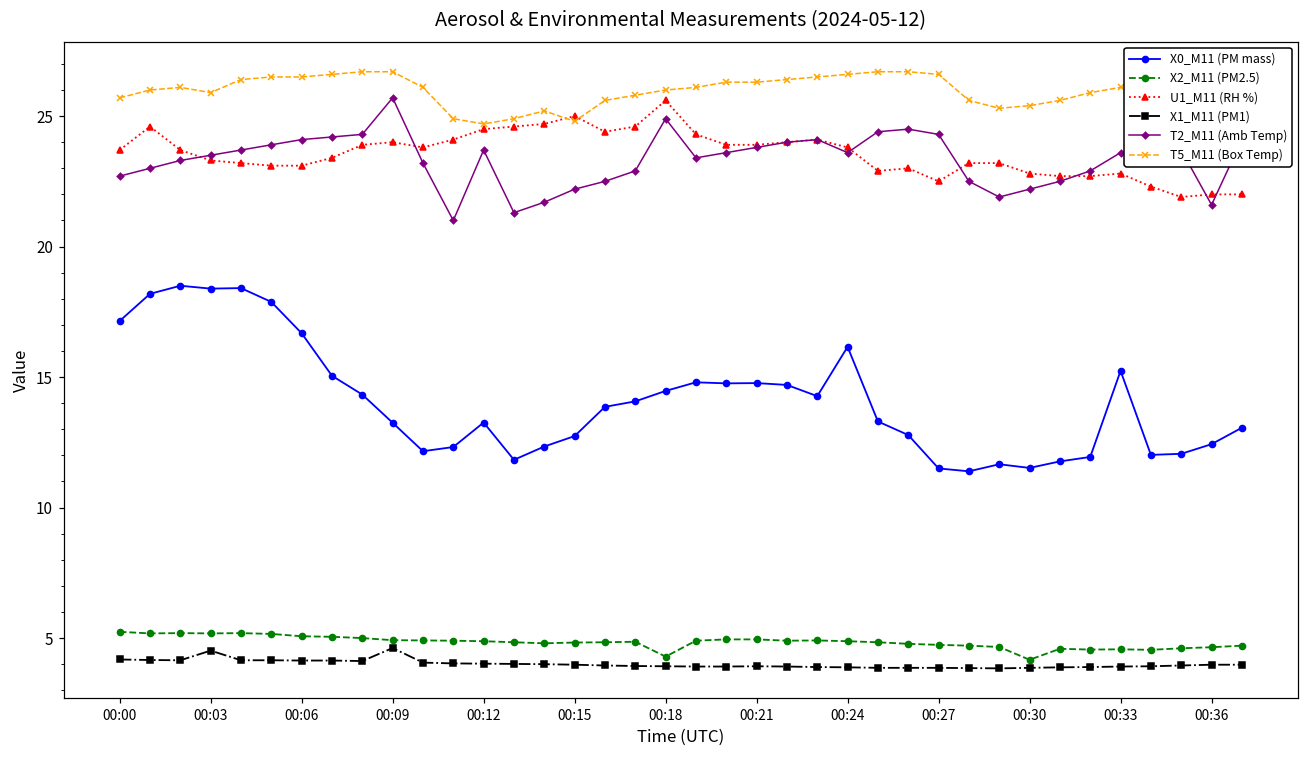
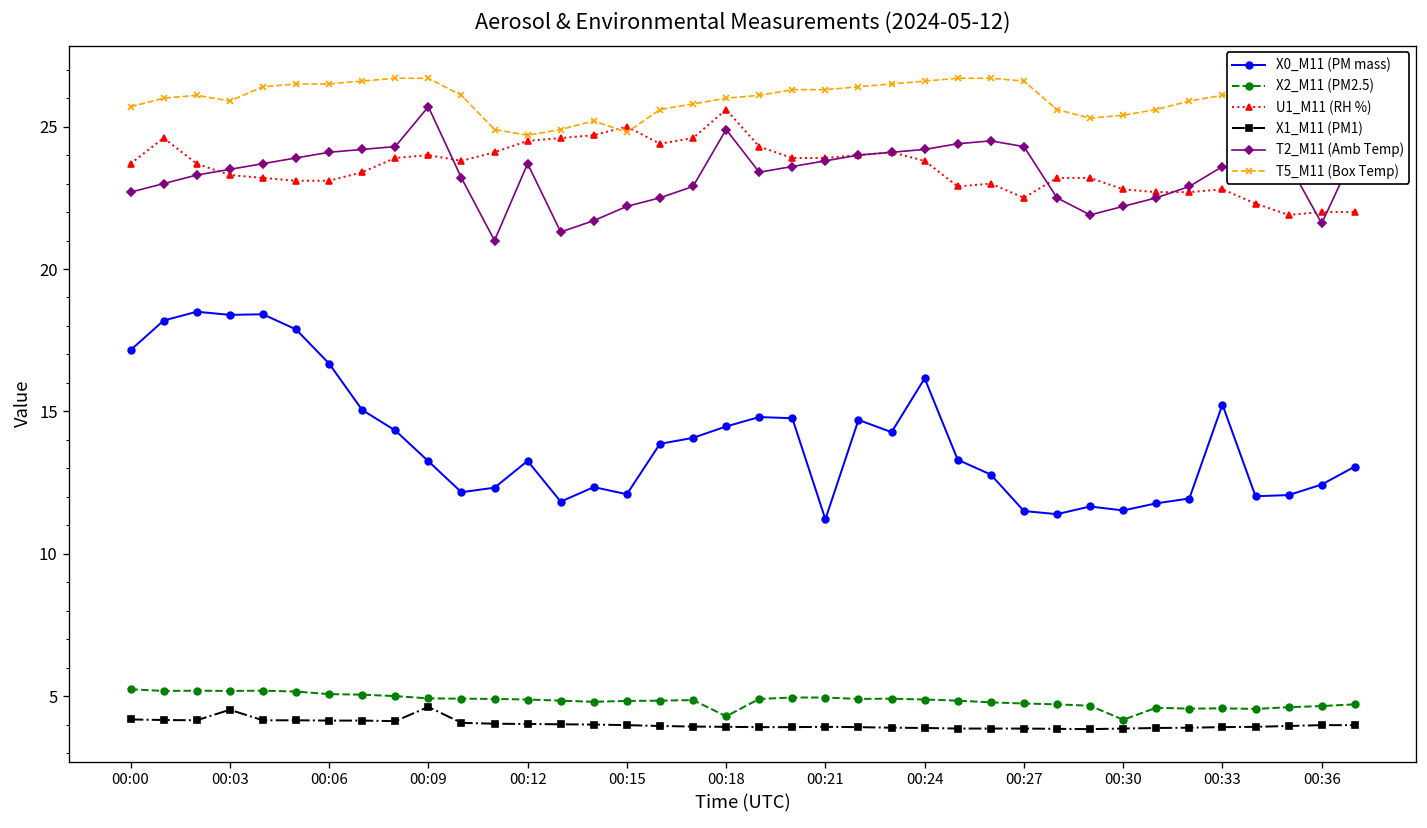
X0_M11 (PM mass), 00:15: 12.7 -> 12.1
X0_M11 (PM mass), 00:21: 14.8 -> 11.2
T2_M11 (Amb Temp), 00:24: 23.6 -> 24.2
